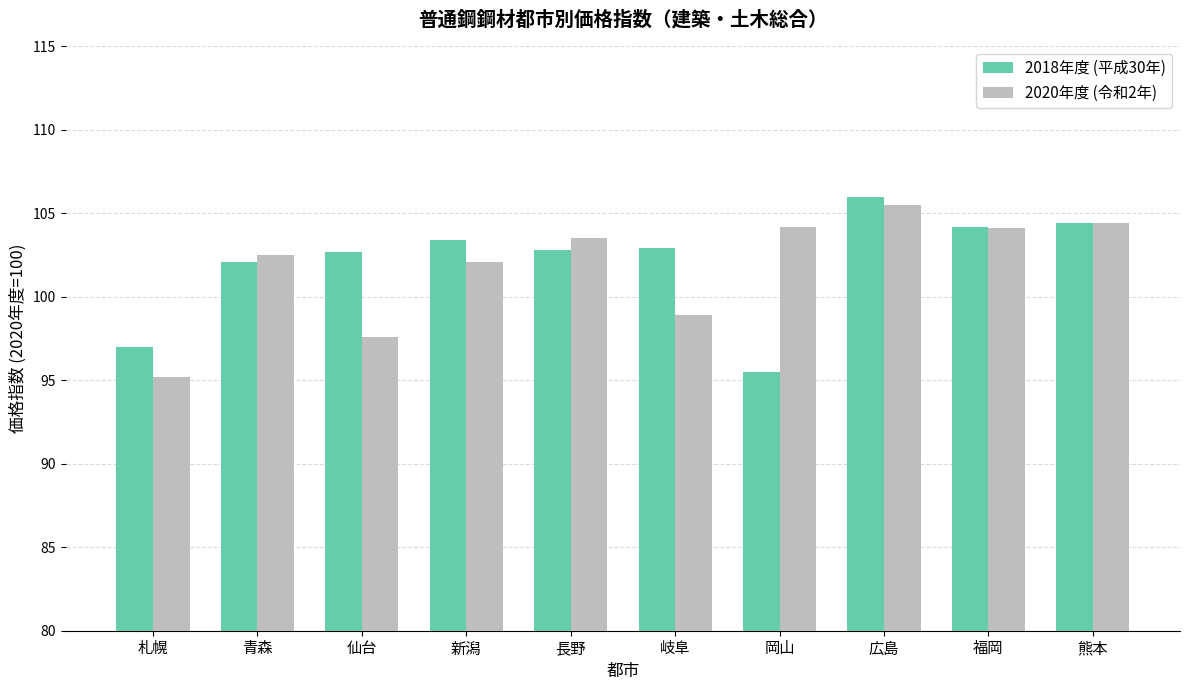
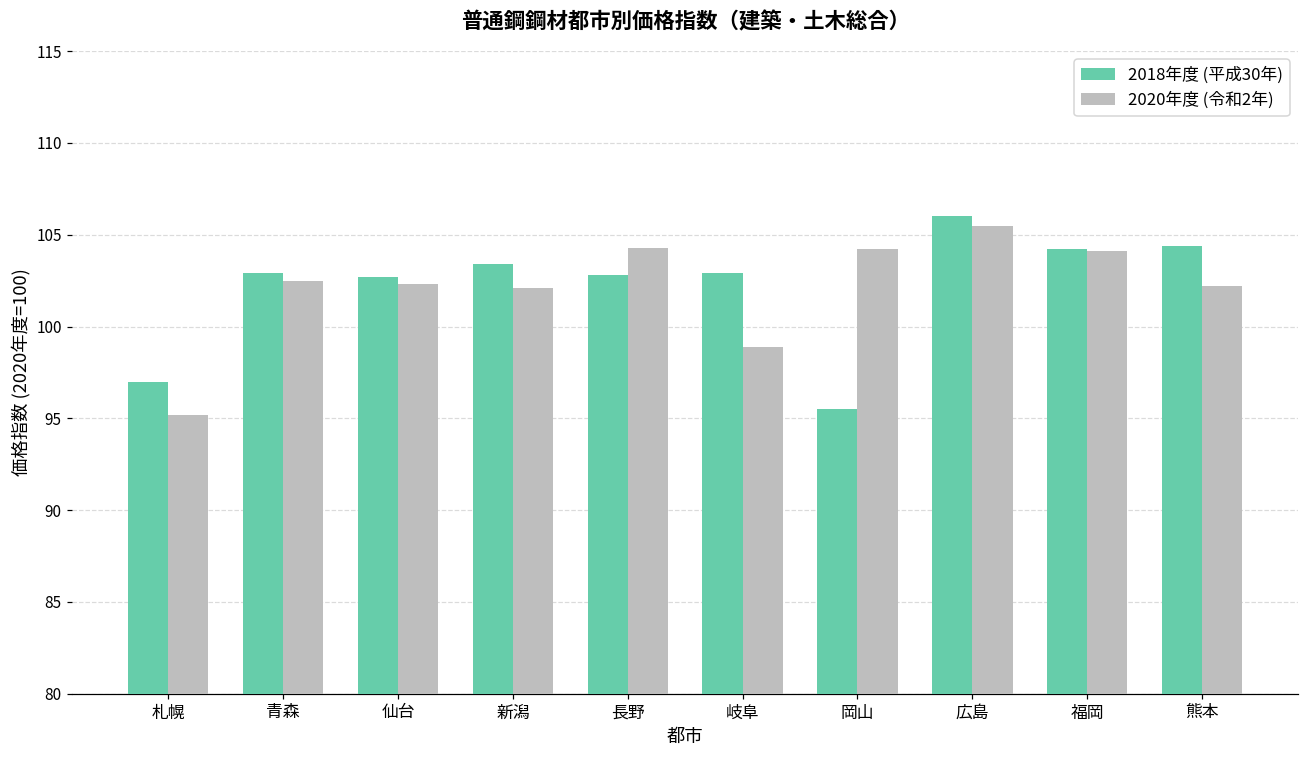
2018年度 (平成30年), 青森: 102.1 -> 102.9
2020年度 (令和2年), 仙台: 97.6 -> 102.3
2020年度 (令和2年), 長野: 103.5 -> 104.3
2020年度 (令和2年), 熊本: 104.4 -> 102.2
